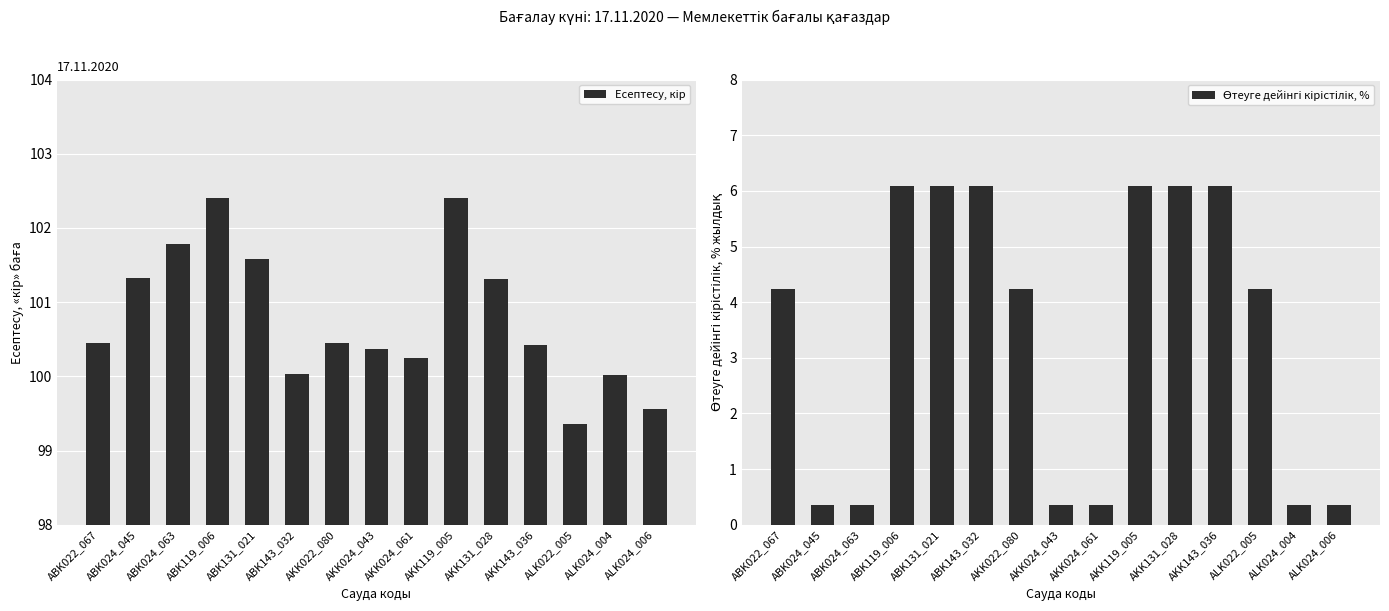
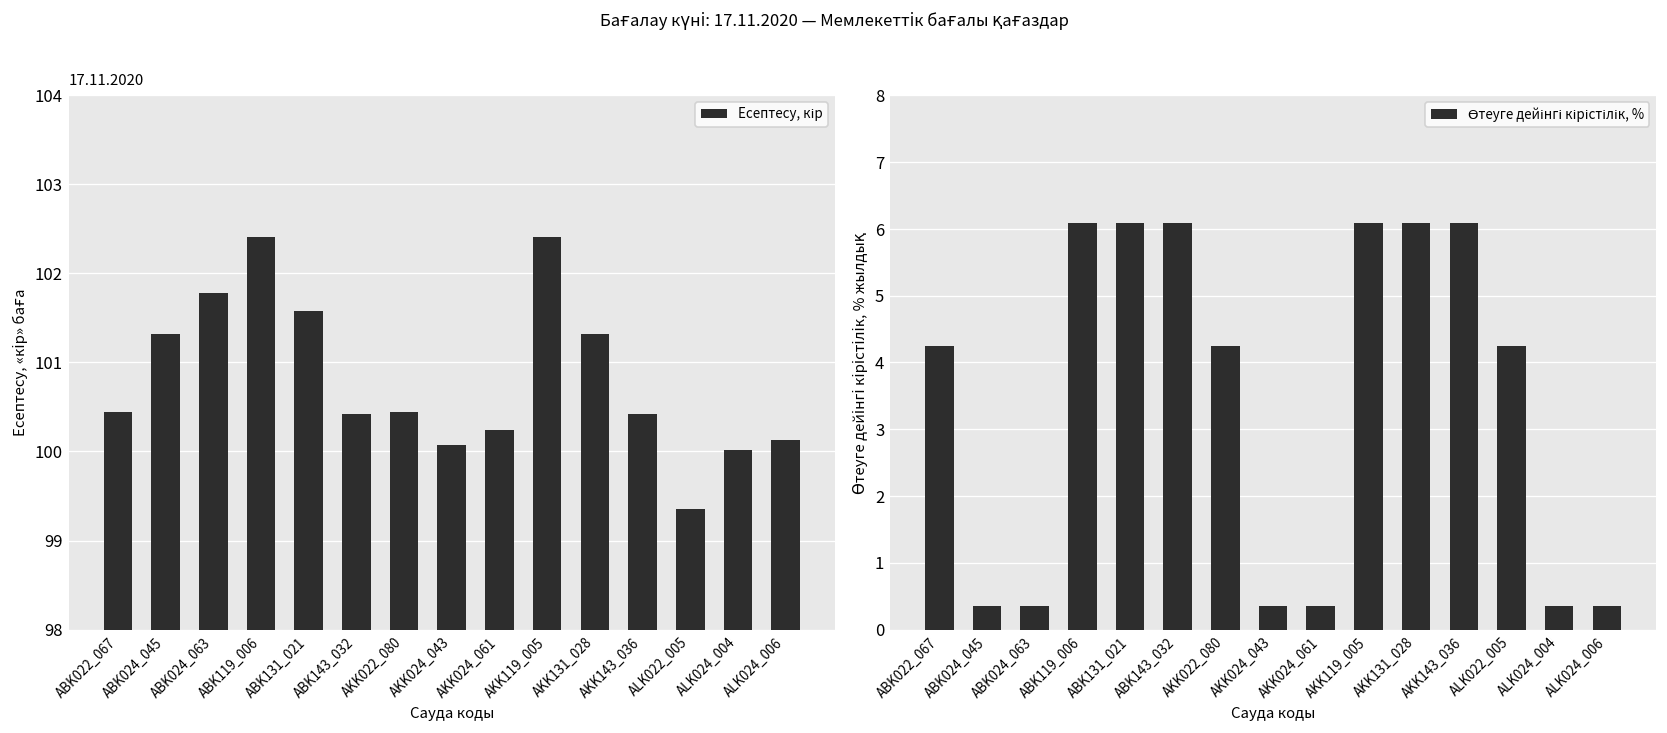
17.11.2020, ABK143_032: 100.0 -> 100.4
17.11.2020, AKK024_043: 100.4 -> 100.1
17.11.2020, ALK024_006: 99.6 -> 100.1
